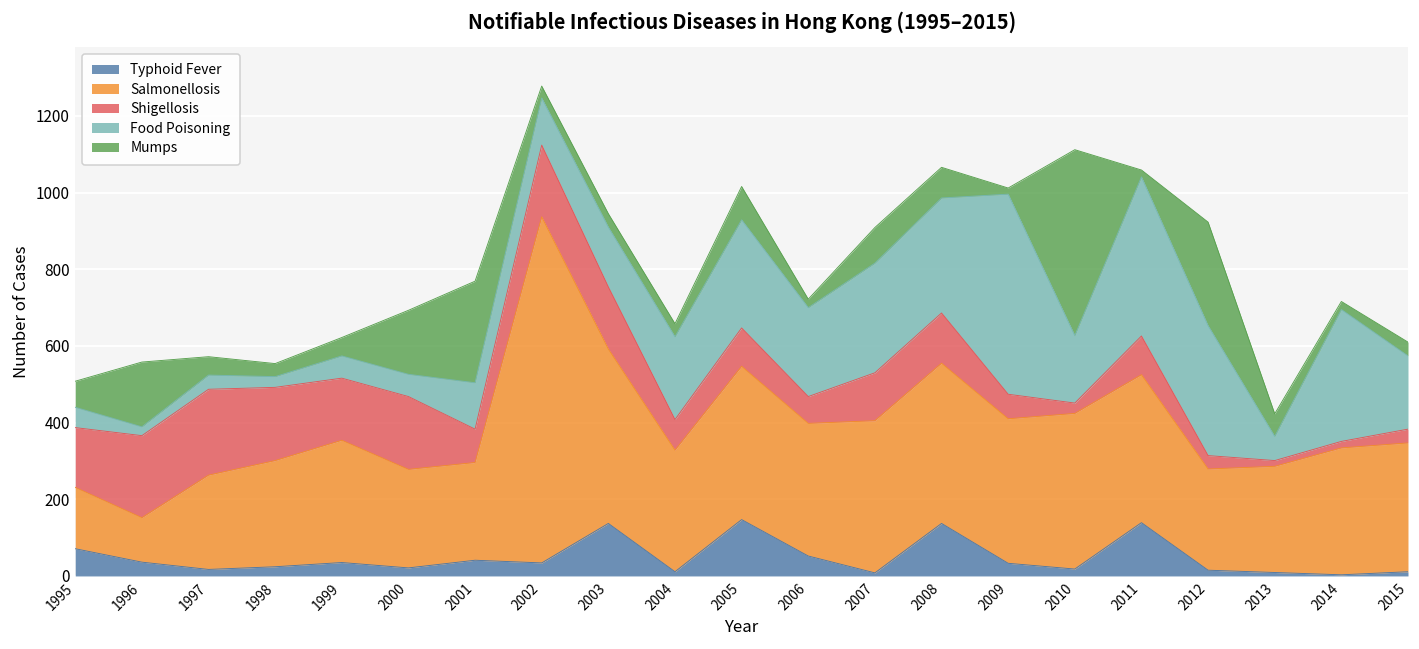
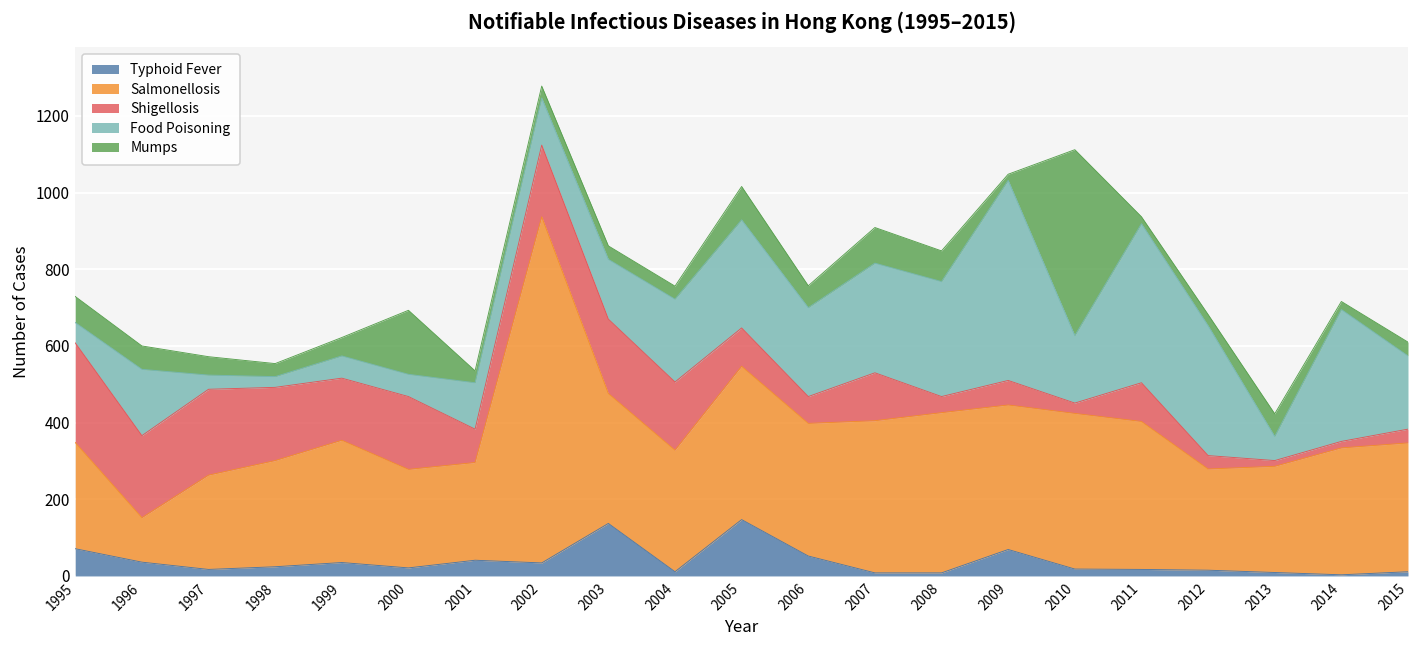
Salmonellosis, 1995: 160 -> 280
Shigellosis, 1995: 160 -> 260
Food Poisoning, 1996: 20 -> 170
Mumps, 1996: 170 -> 60
Mumps, 2001: 270 -> 30
Salmonellosis, 2003: 460 -> 340
Shigellosis, 2003: 160 -> 190
Shigellosis, 2004: 80 -> 180
Mumps, 2006: 20 -> 60
Typhoid Fever, 2008: 140 -> 10
Shigellosis, 2008: 130 -> 40
Typhoid Fever, 2009: 30 -> 70
Typhoid Fever, 2011: 140 -> 20
Mumps, 2012: 270 -> 30
